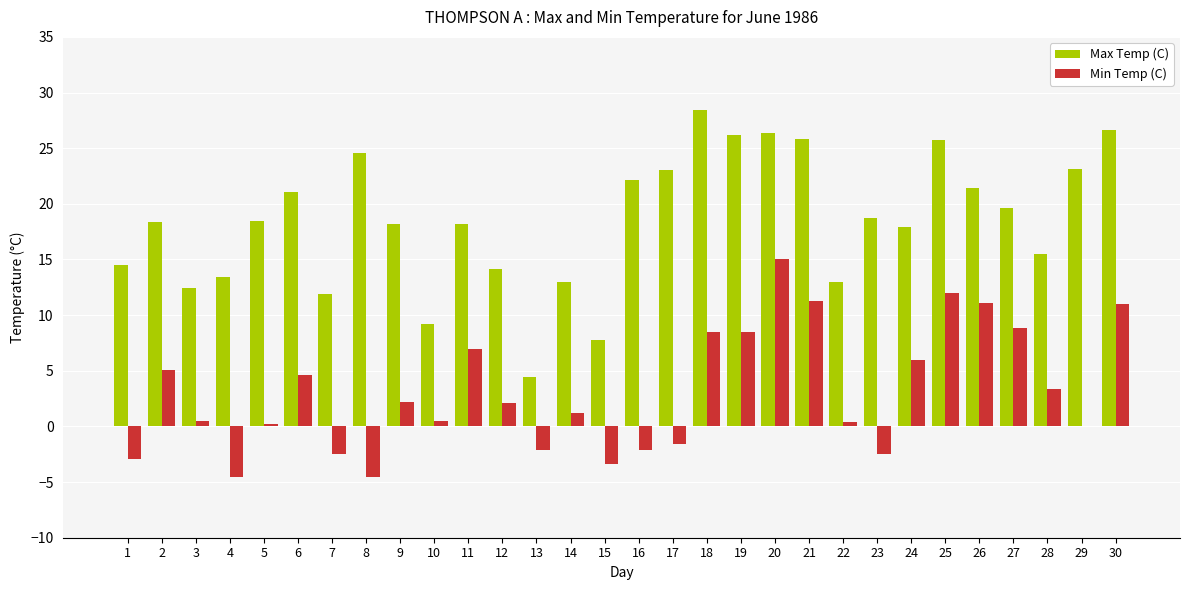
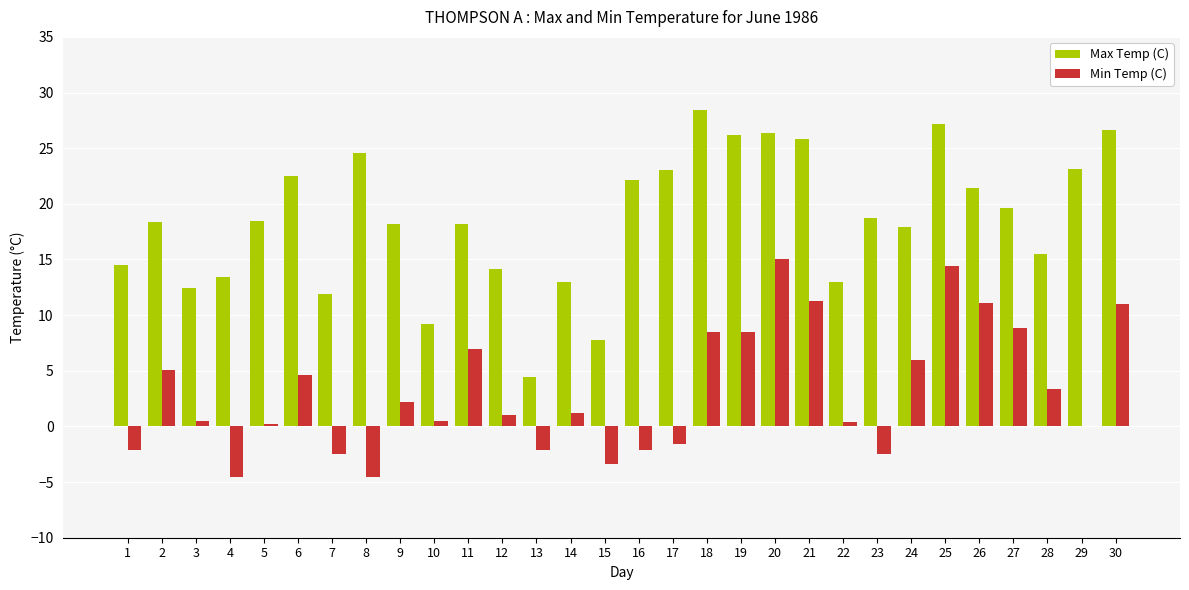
Min Temp (C), 1: -2.9 -> -2.1
Max Temp (C), 6: 21.1 -> 22.5
Min Temp (C), 12: 2.1 -> 1.0
Max Temp (C), 25: 25.7 -> 27.2
Min Temp (C), 25: 12.0 -> 14.4
